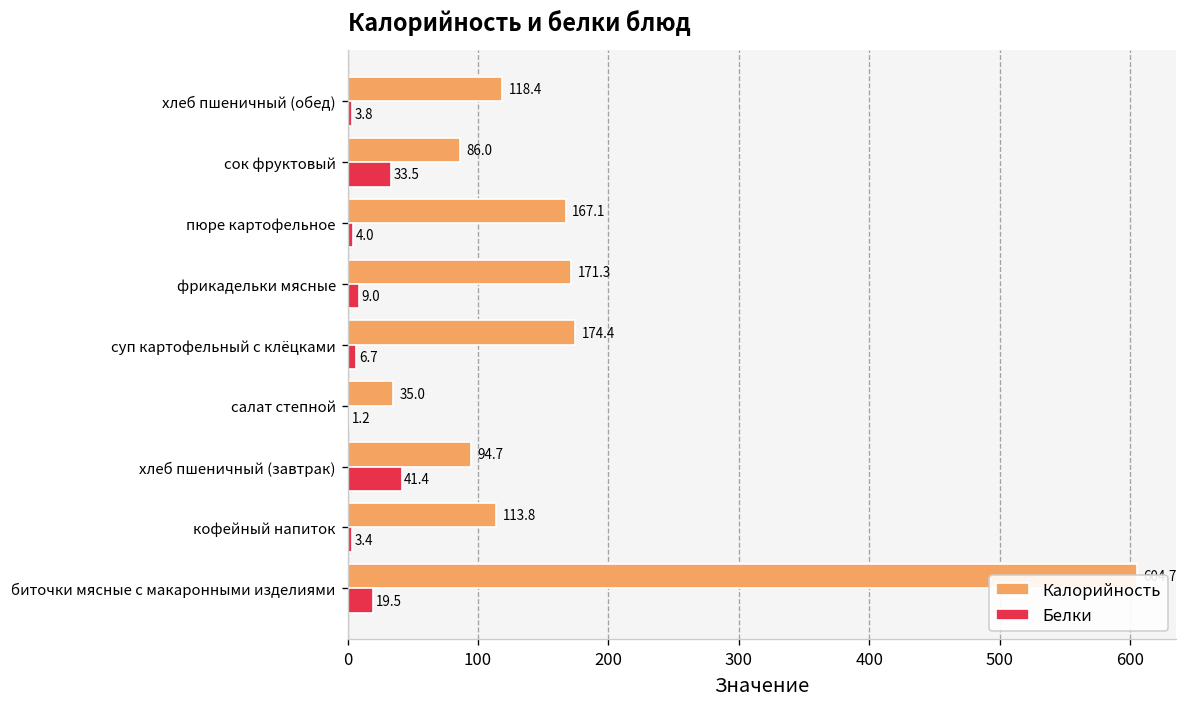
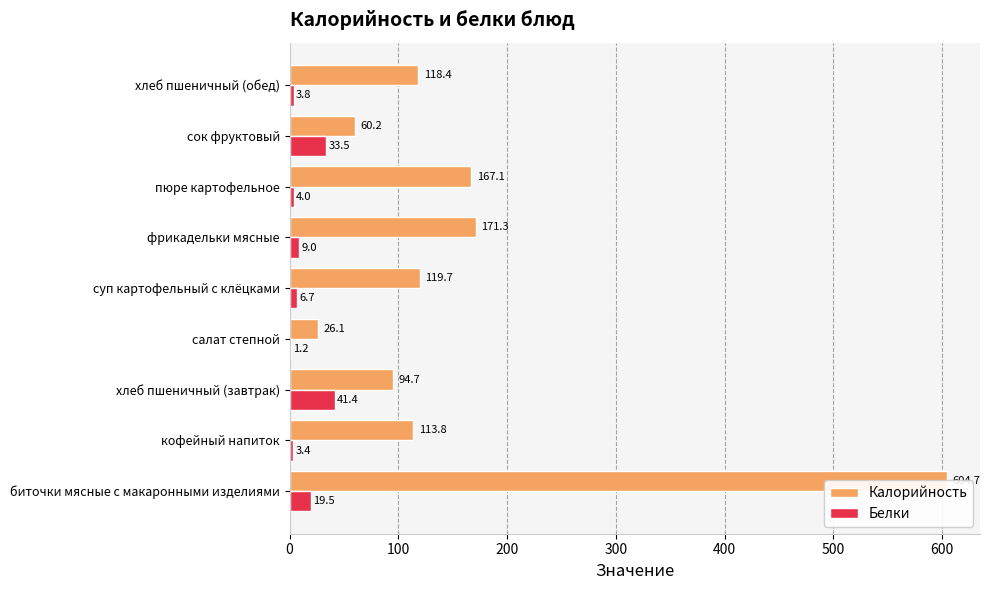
Калорийность, сок фруктовый: 86.0 -> 60.2
Калорийность, суп картофельный с клёцками: 174.4 -> 119.7
Калорийность, салат степной: 35.0 -> 26.1
